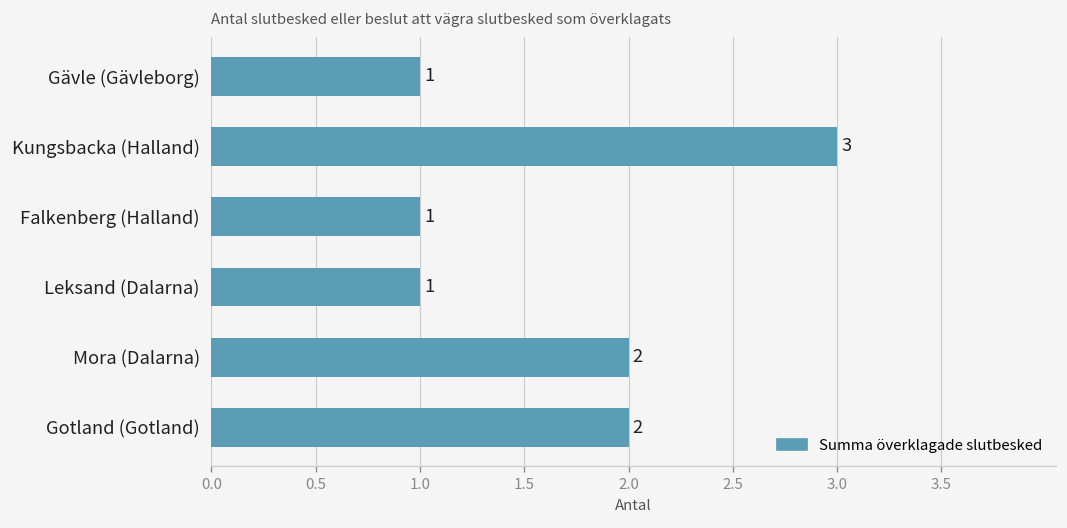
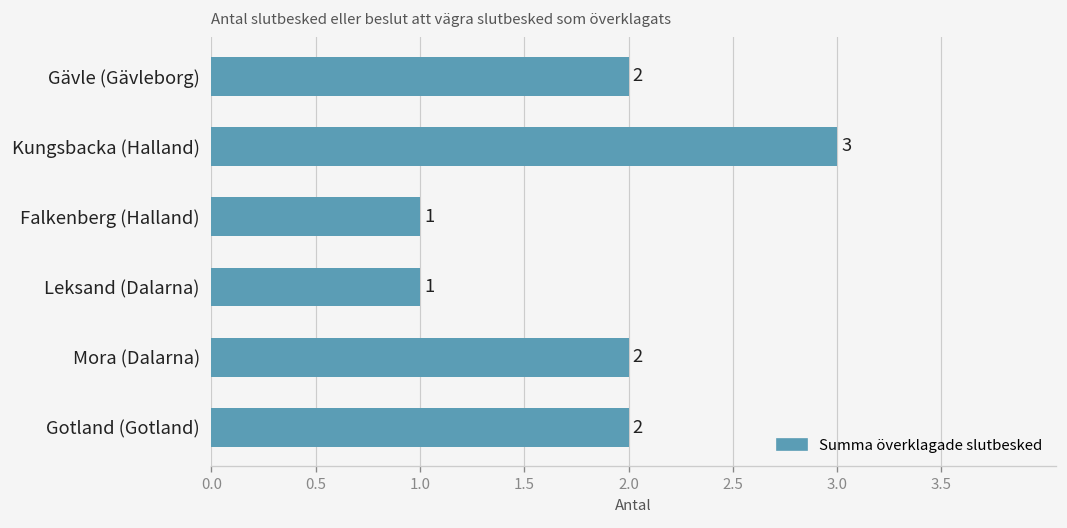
Gävle (Gävleborg): 1 -> 2
